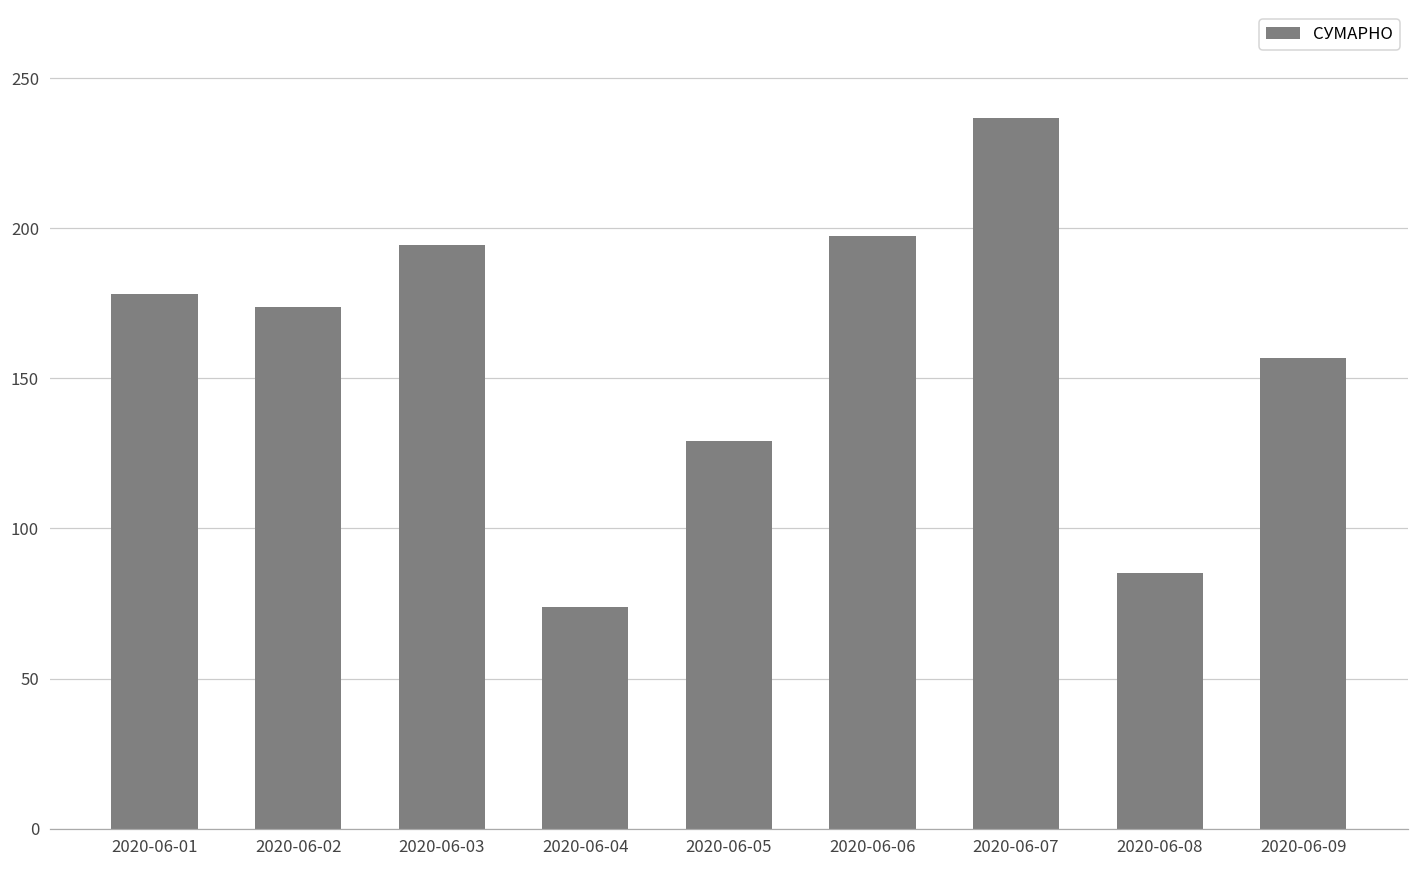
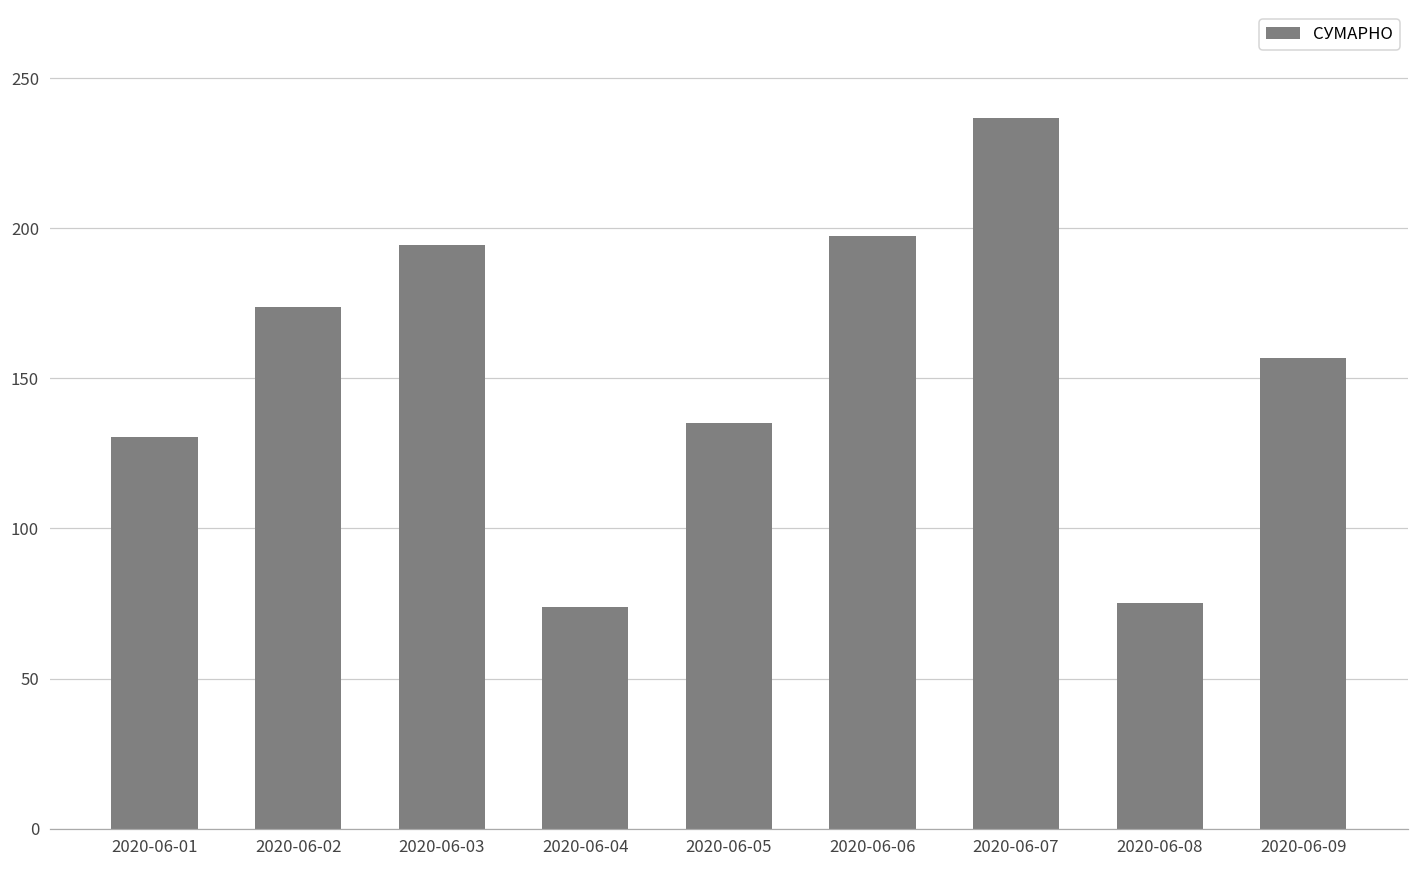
2020-06-01: 178 -> 130
2020-06-05: 129 -> 135
2020-06-08: 85 -> 75
